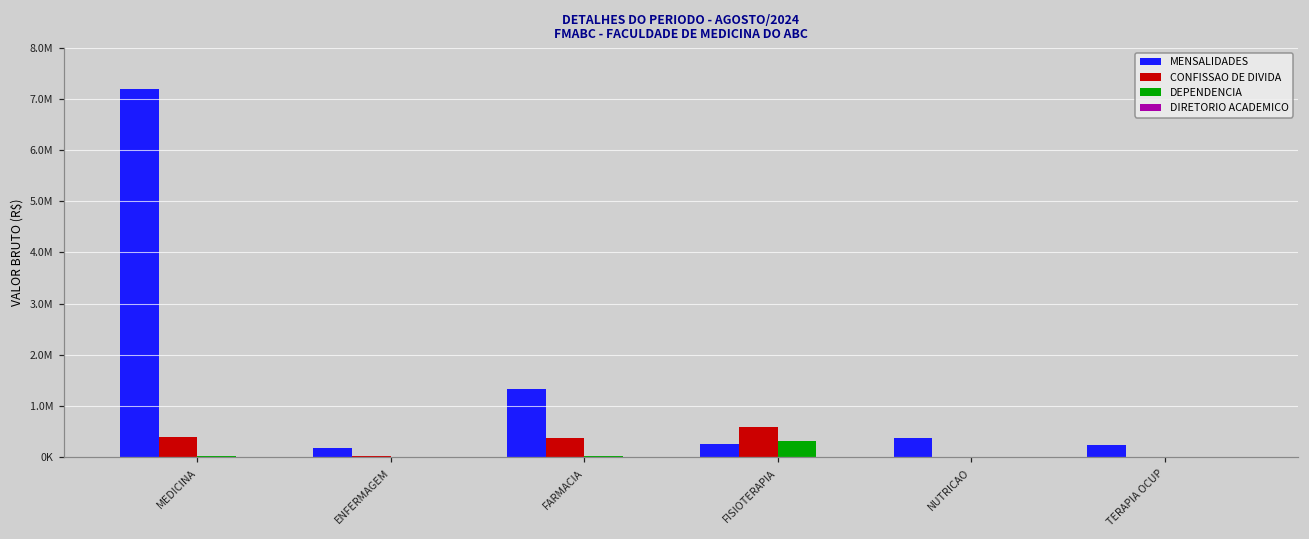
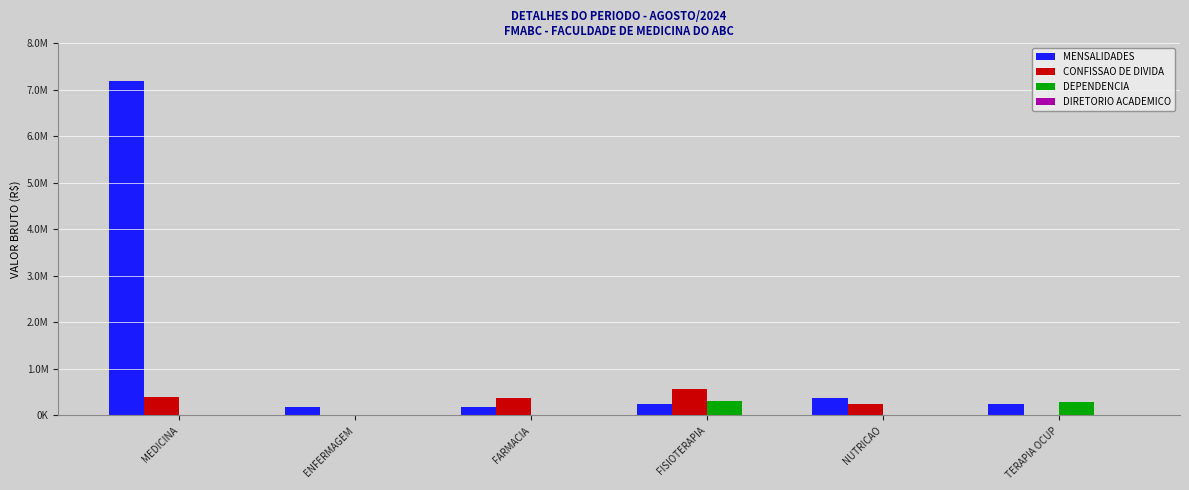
MENSALIDADES, FARMACIA: 1300000 -> 200000
CONFISSAO DE DIVIDA, NUTRICAO: 0 -> 300000
DEPENDENCIA, TERAPIA OCUP: 0 -> 300000
